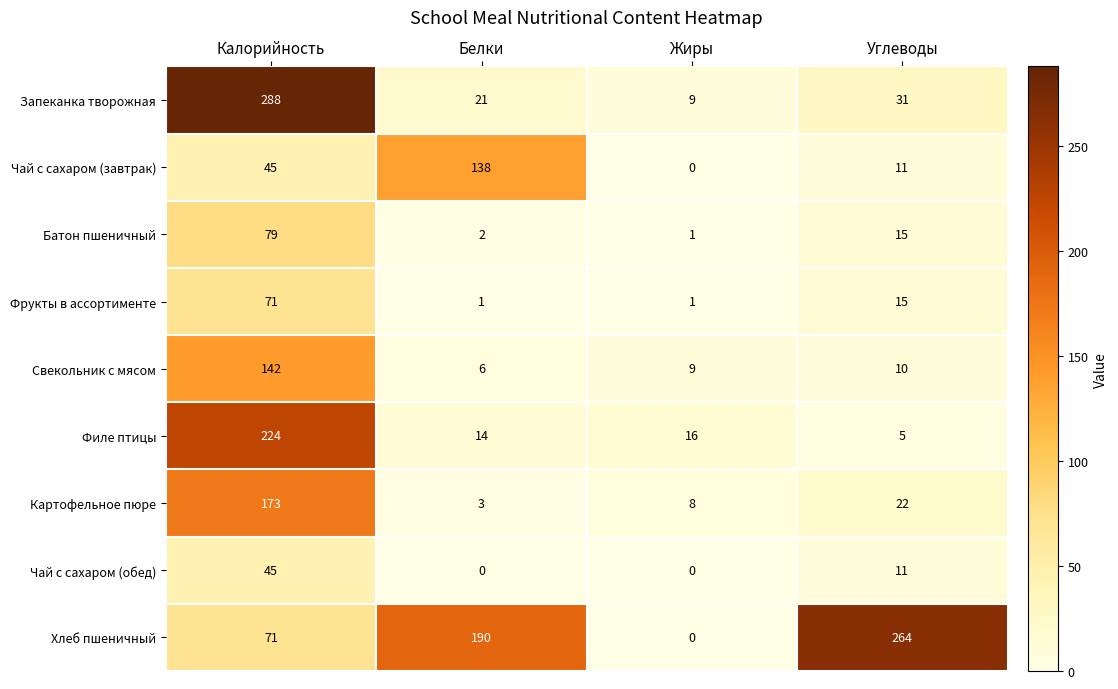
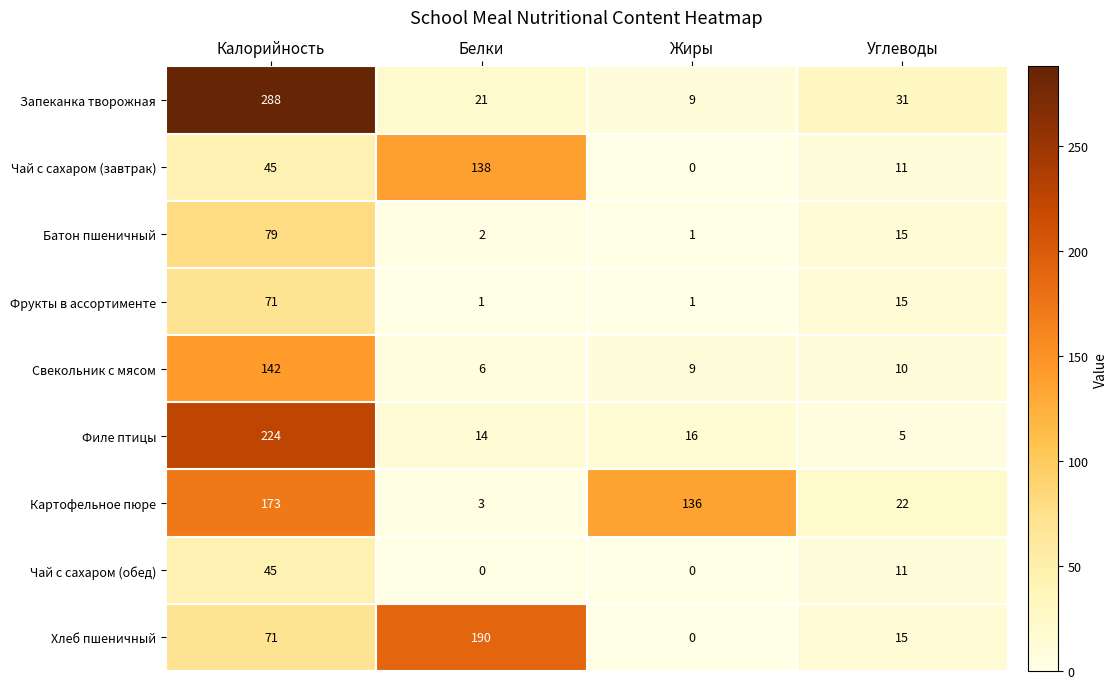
Картофельное пюре, Жиры: 8 -> 136
Хлеб пшеничный, Углеводы: 264 -> 15
